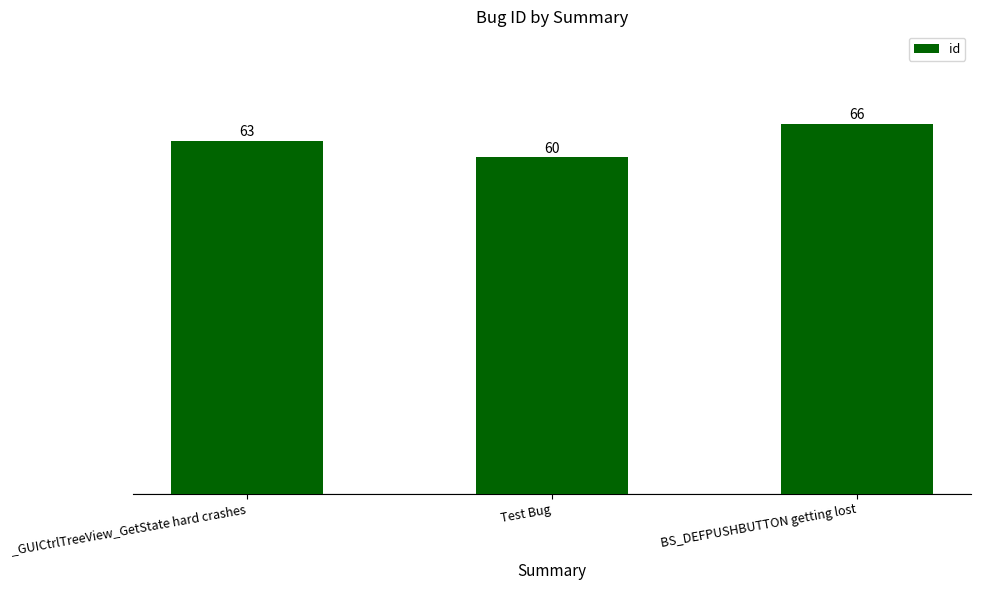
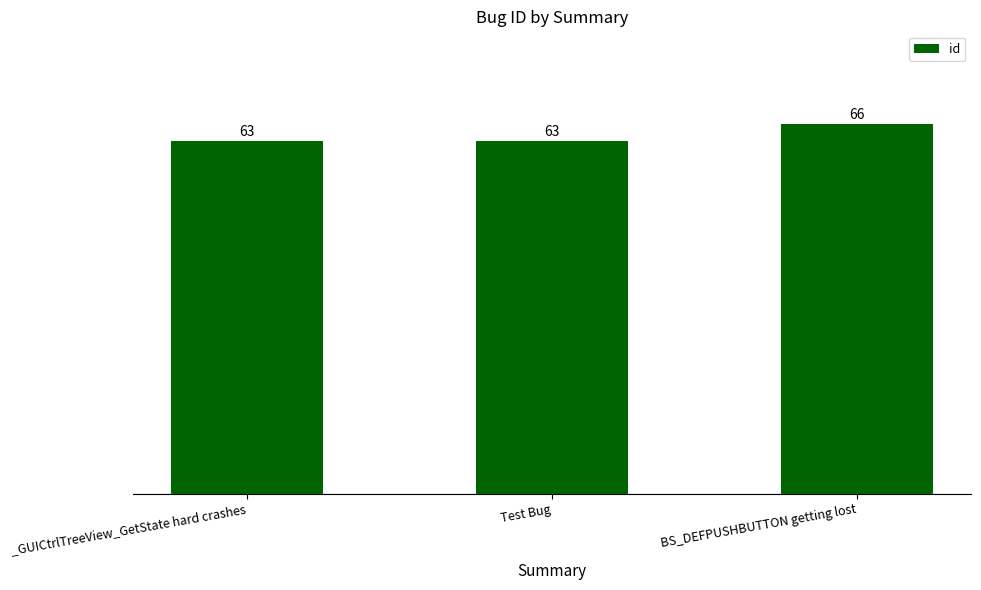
Test Bug: 60 -> 63
